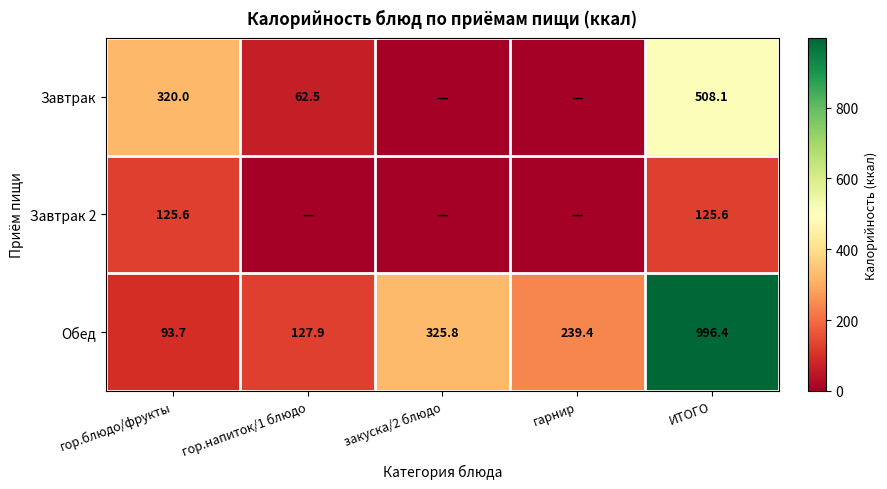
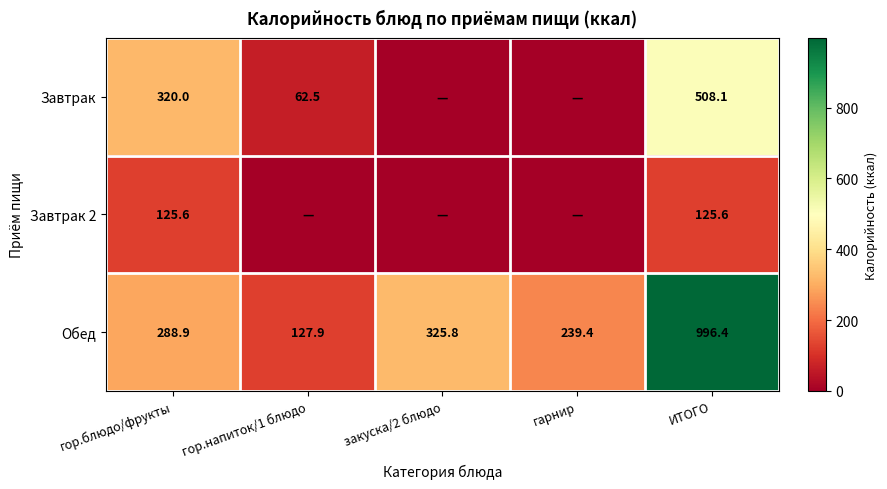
Обед, гор.блюдо/фрукты: 93.7 -> 288.9
